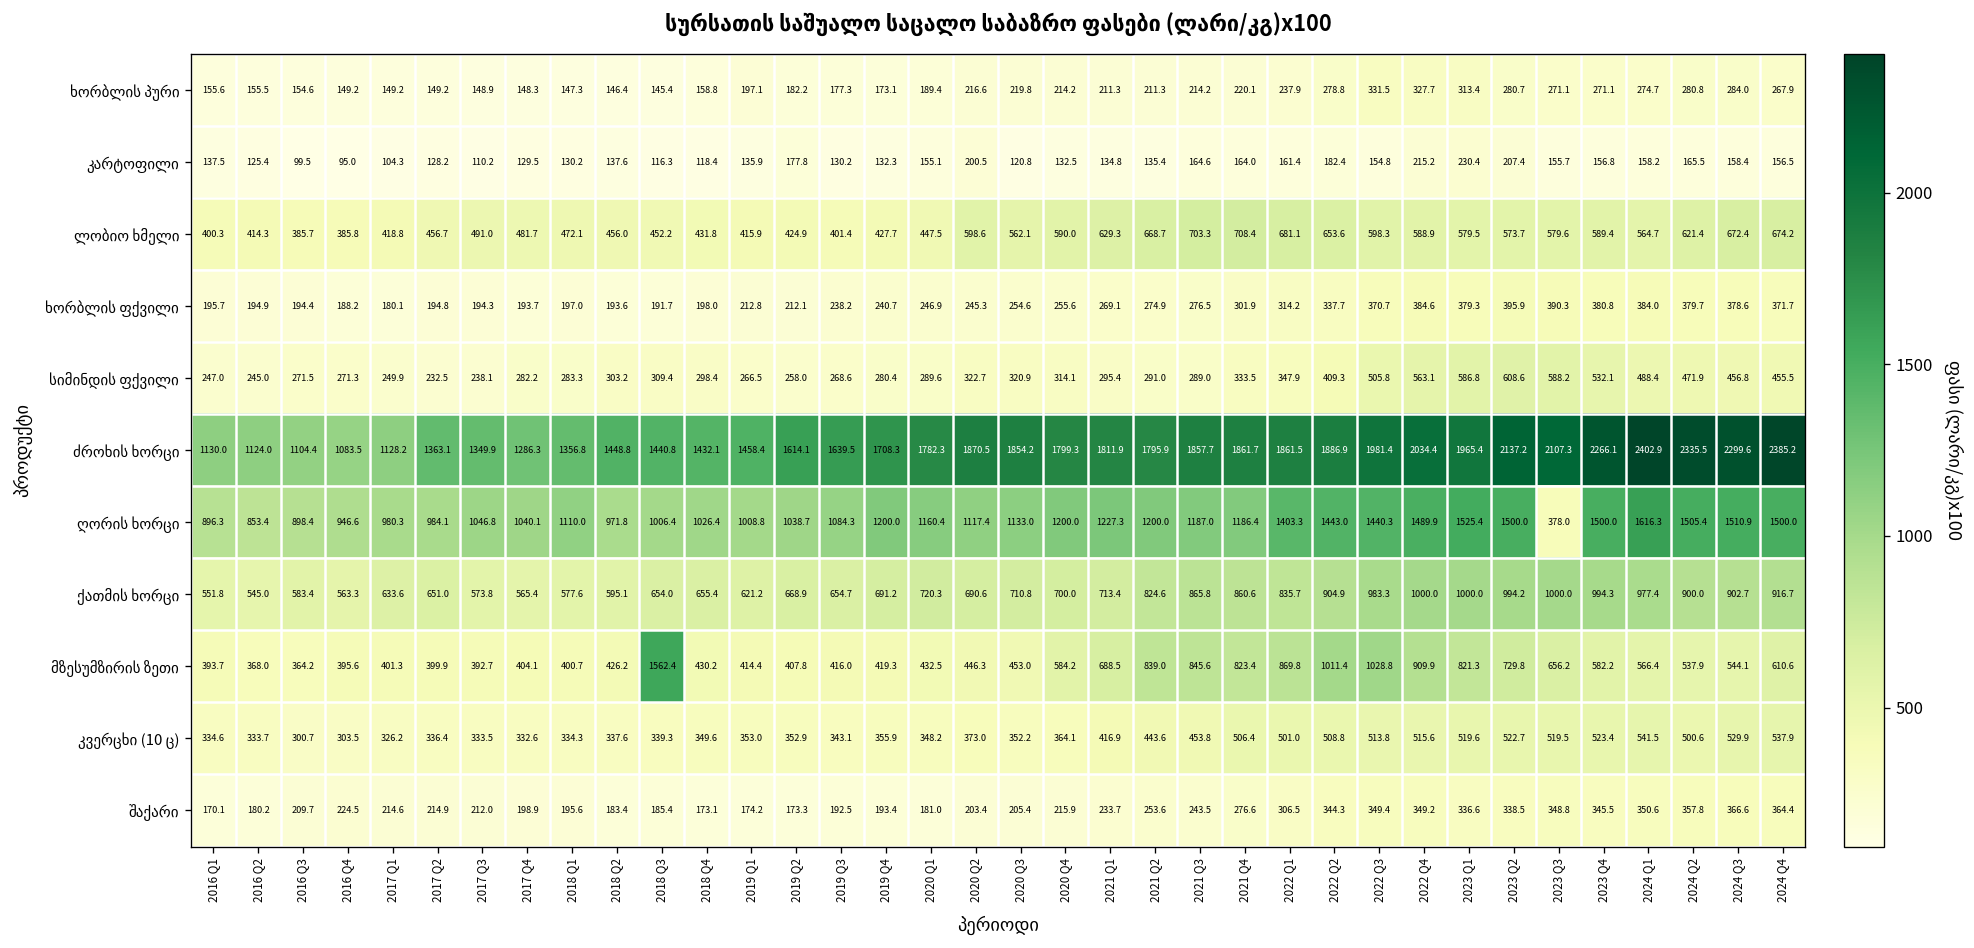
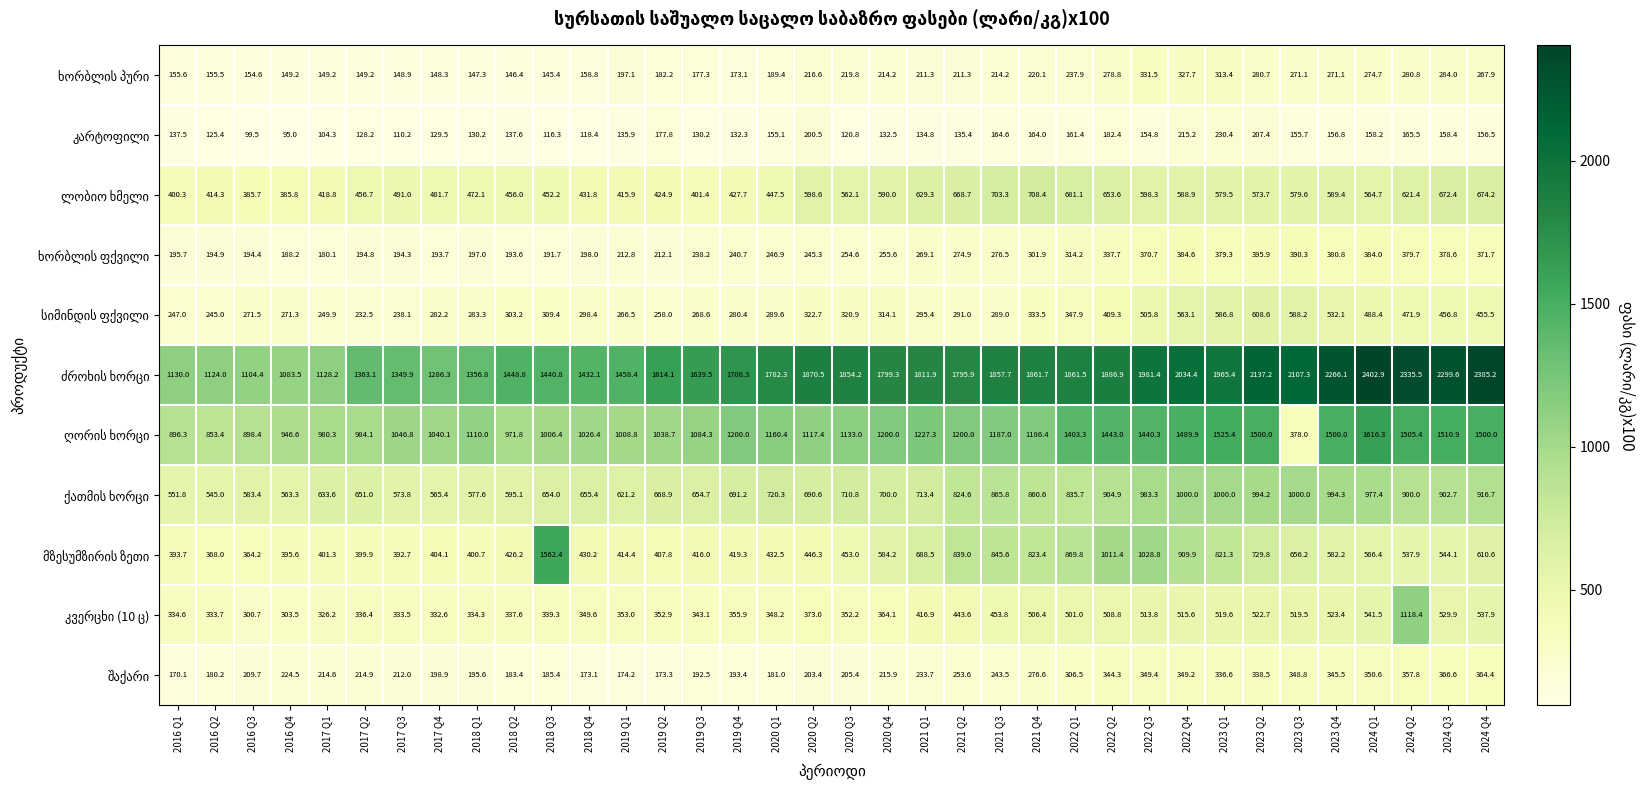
კვერცხი (10 ც), 2024 Q2: 500.6 -> 1118.4
